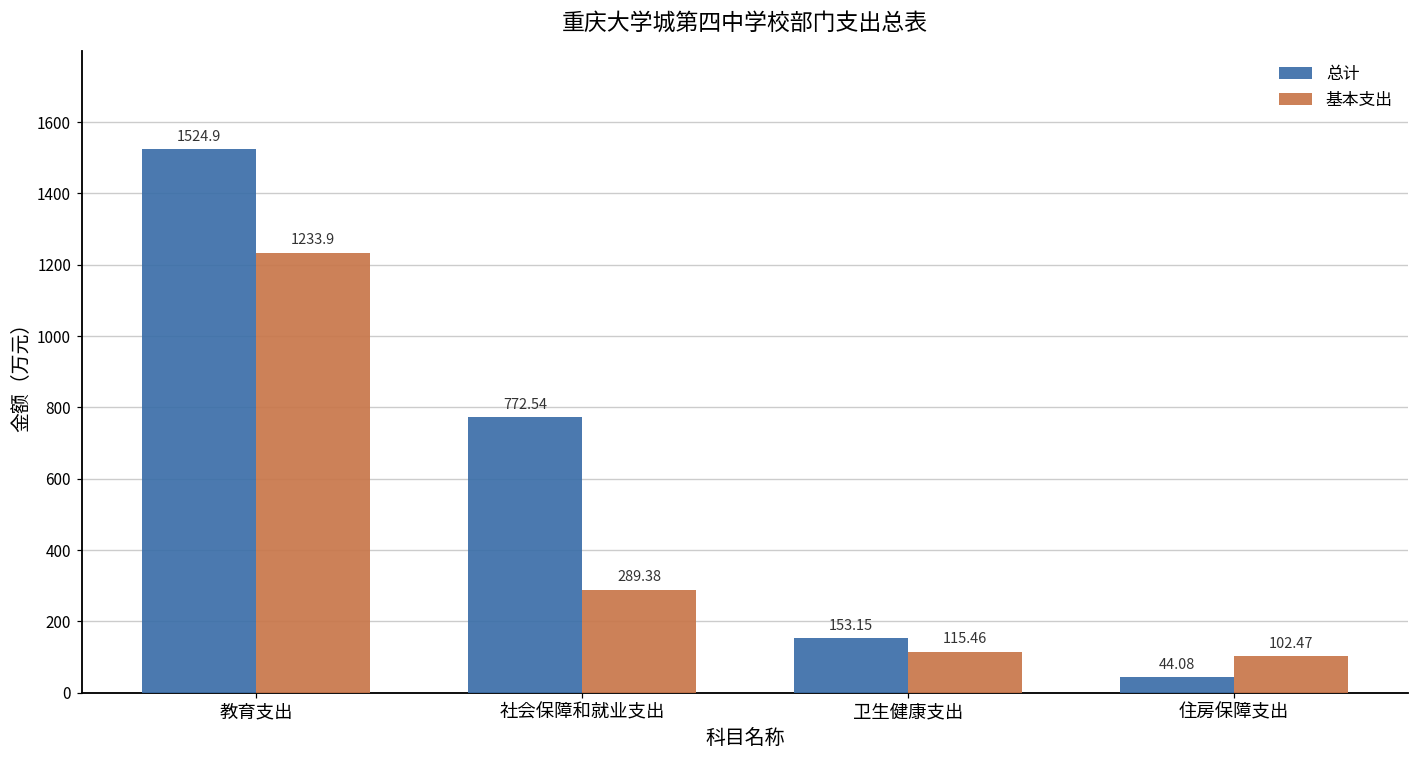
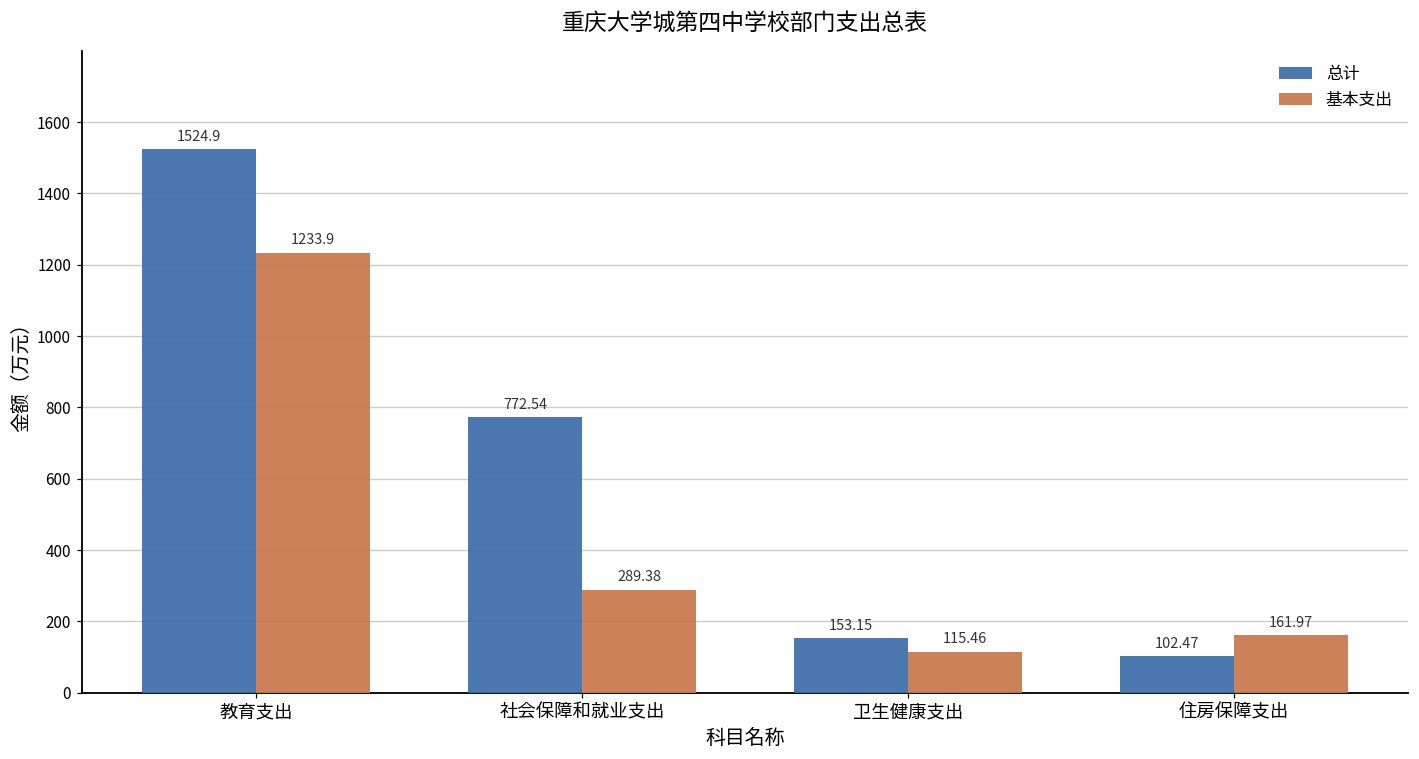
总计, 住房保障支出: 44.08 -> 102.47
基本支出, 住房保障支出: 102.47 -> 161.97
